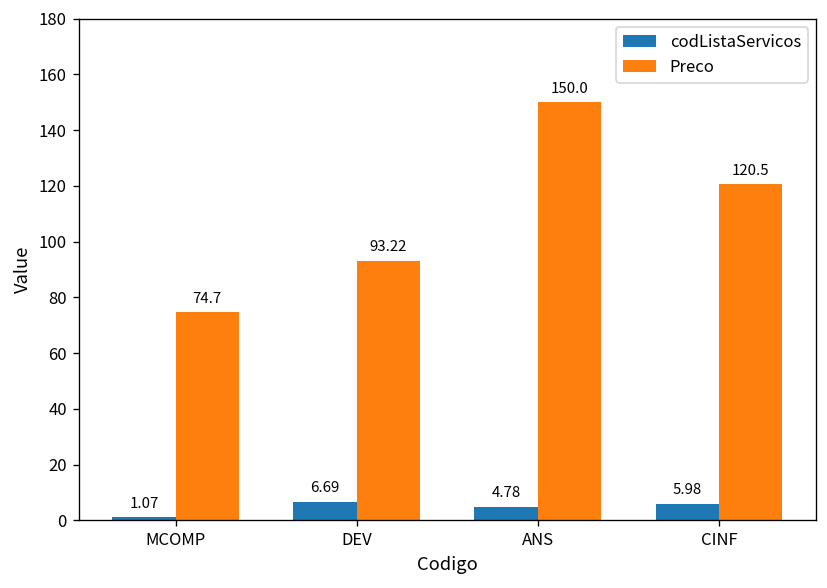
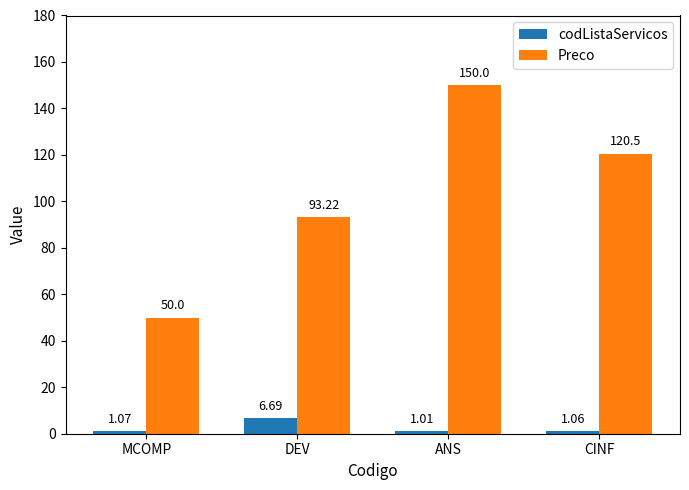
Preco, MCOMP: 74.7 -> 50.0
codListaServicos, ANS: 4.78 -> 1.01
codListaServicos, CINF: 5.98 -> 1.06
